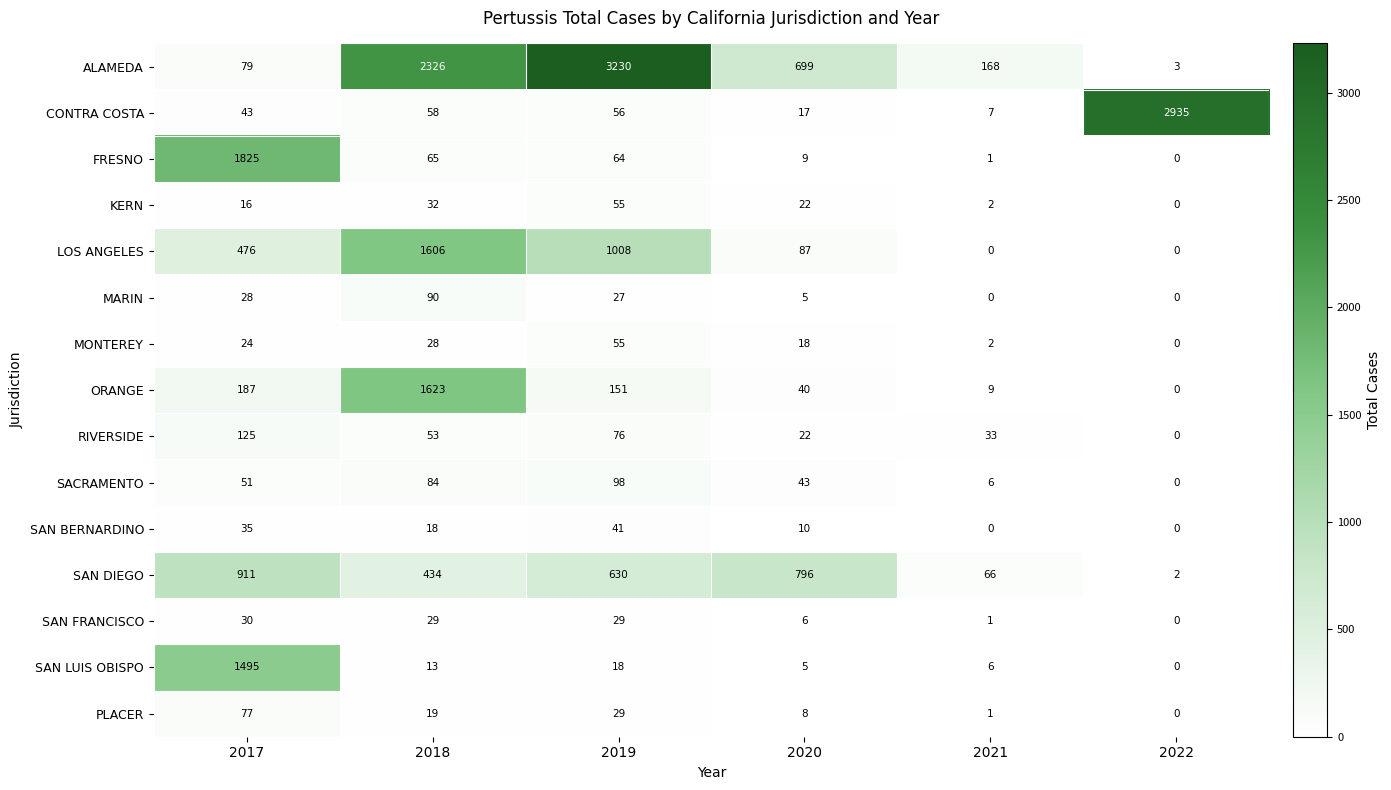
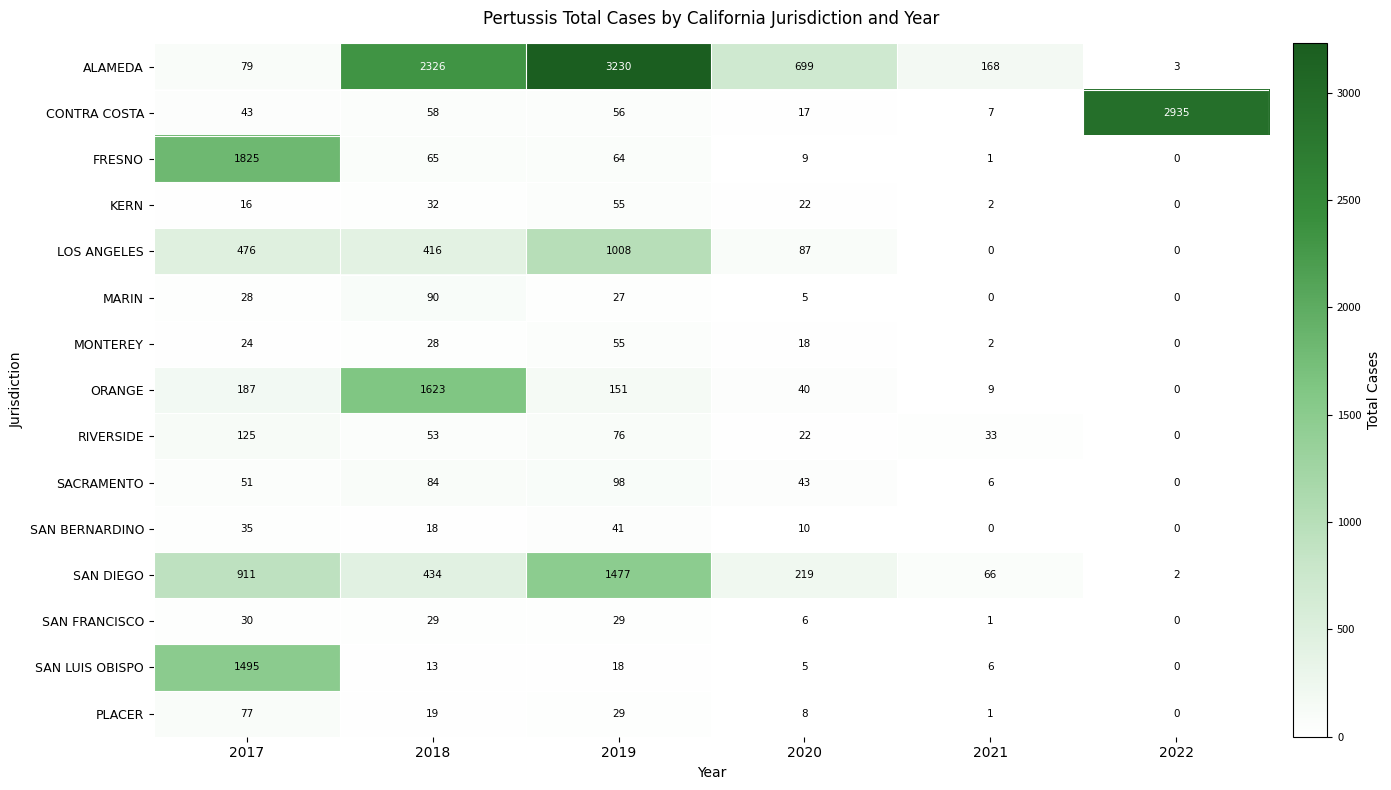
LOS ANGELES, 2018: 1606 -> 416
SAN DIEGO, 2019: 630 -> 1477
SAN DIEGO, 2020: 796 -> 219
